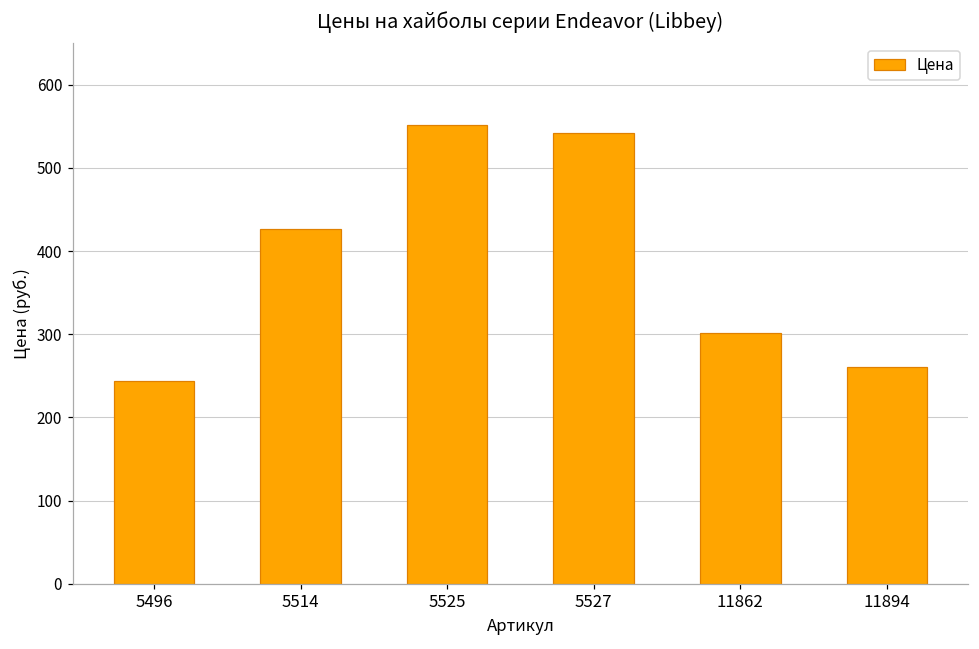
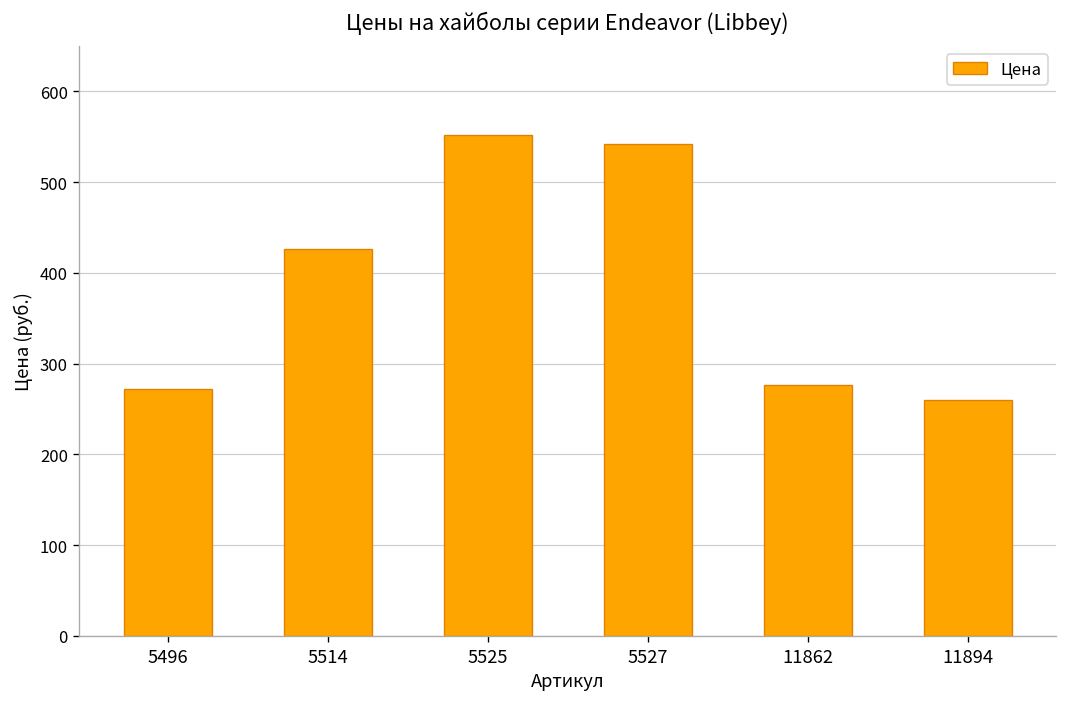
5496: 240 -> 270
11862: 300 -> 280
